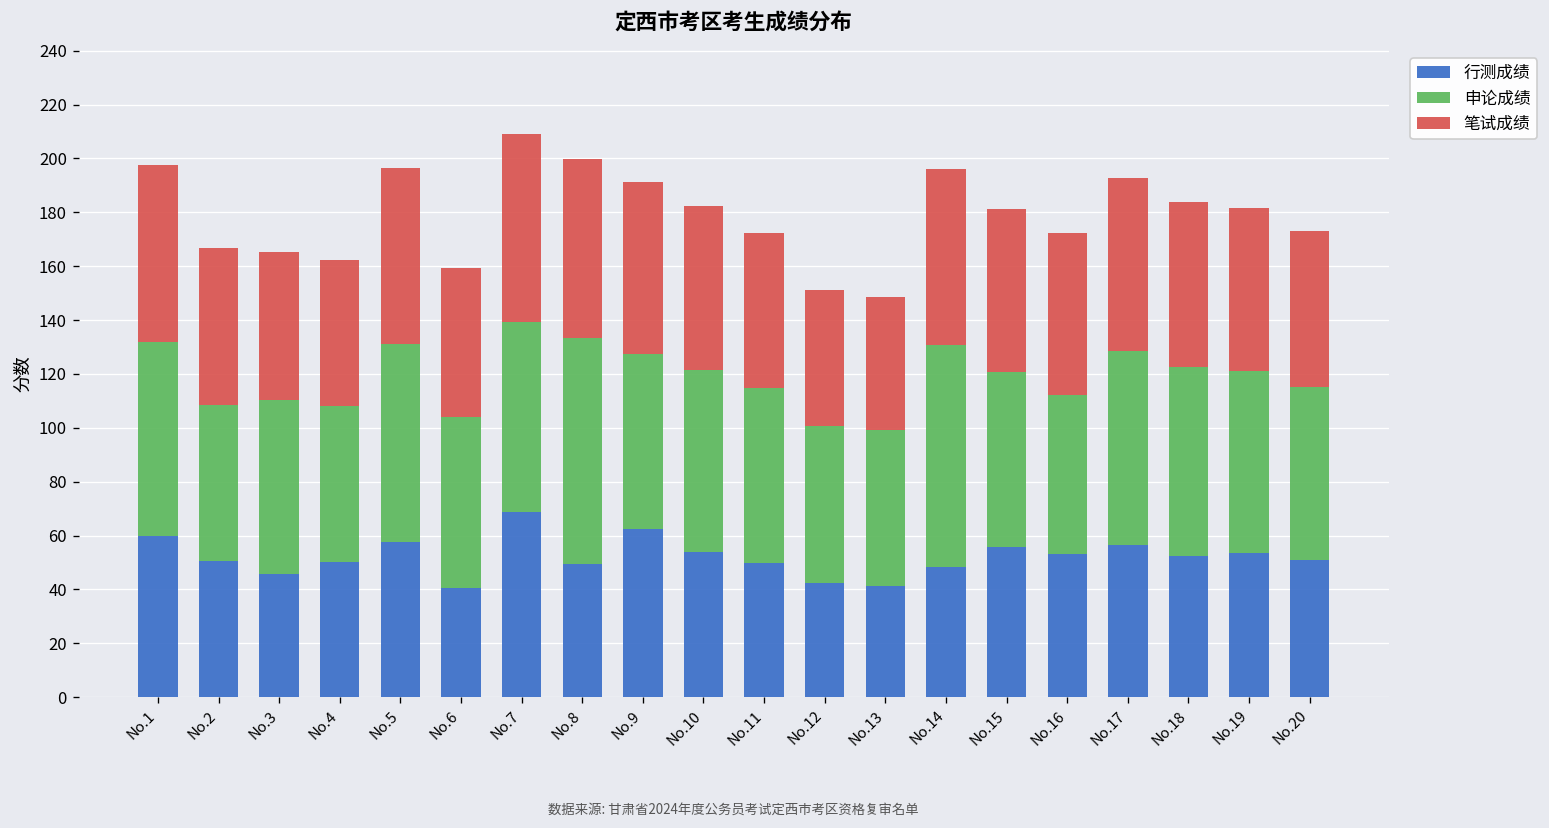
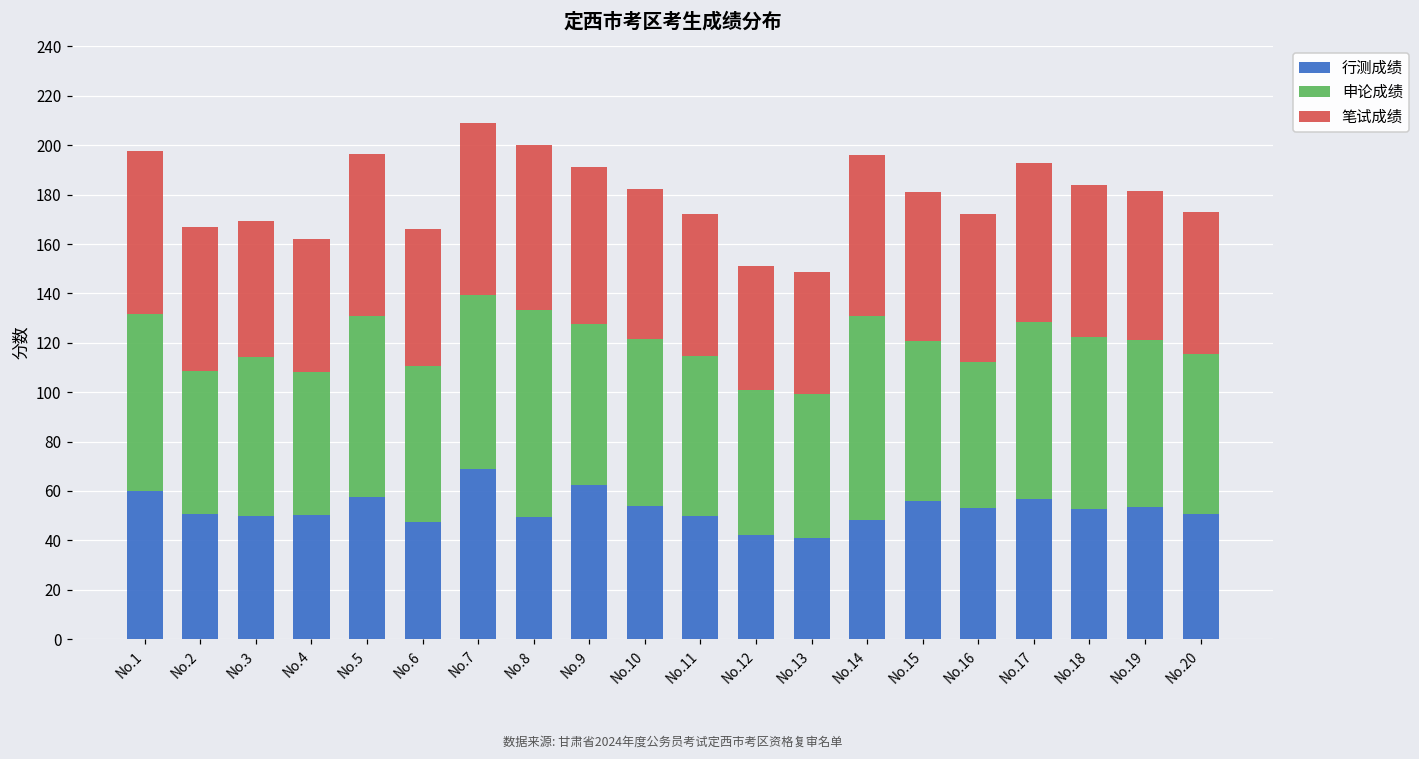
行测成绩, No.3: 46 -> 50
行测成绩, No.6: 41 -> 47
